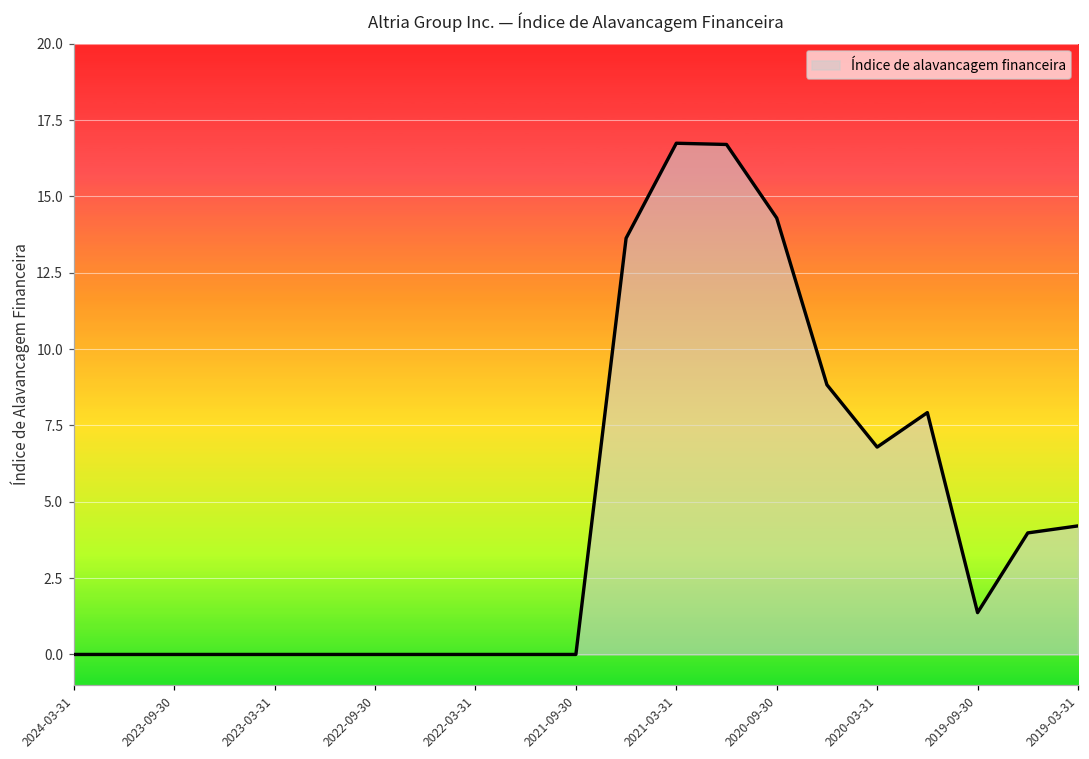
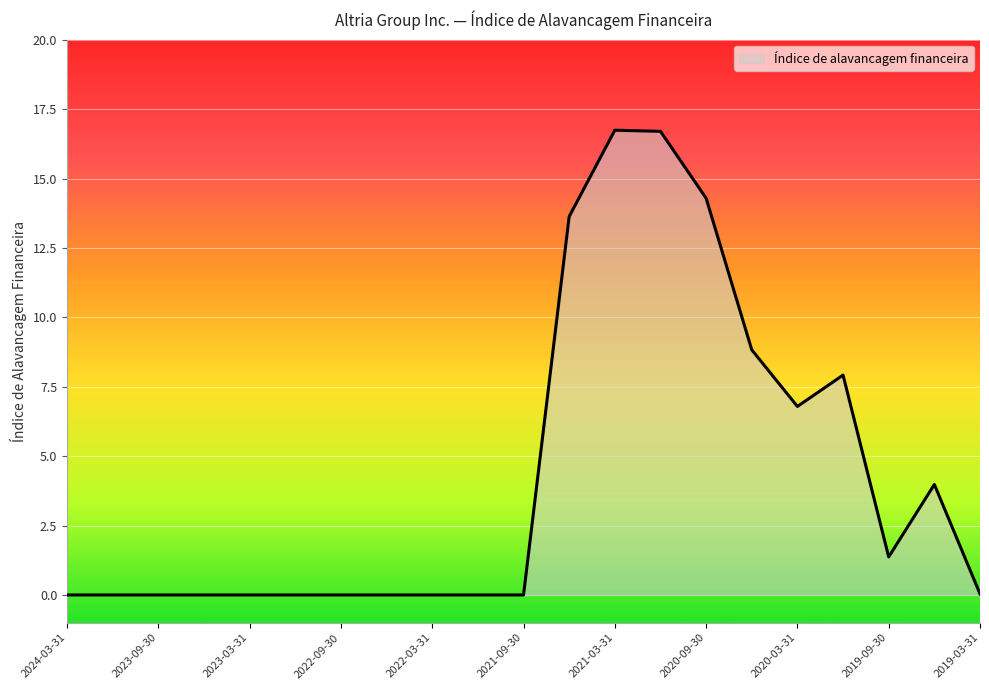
2019-03-31: 4.2 -> 0.0
